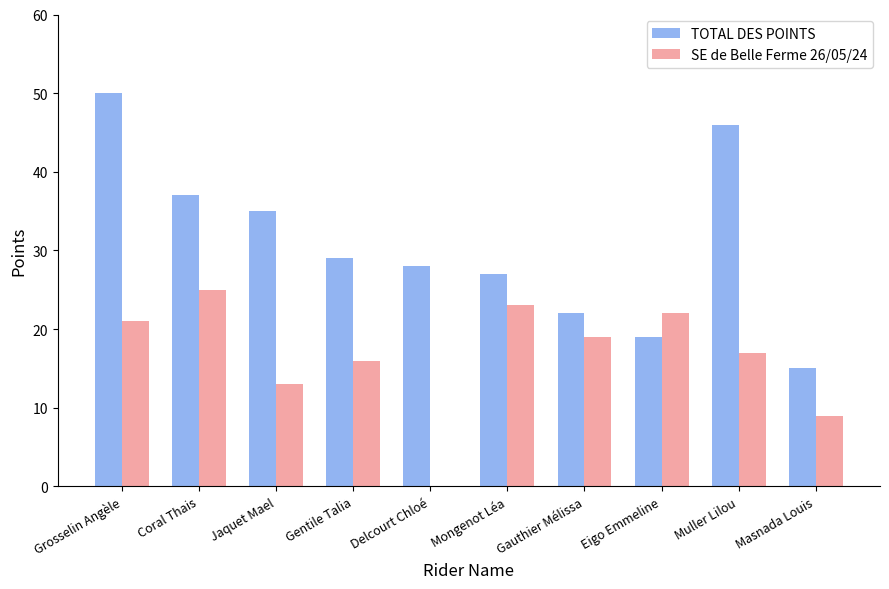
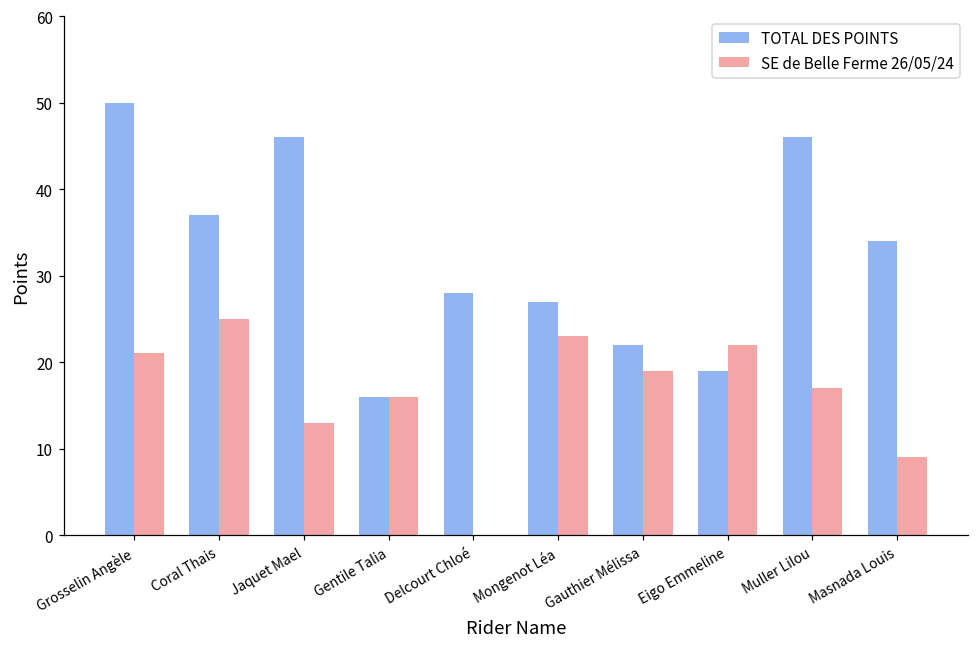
TOTAL DES POINTS, Jaquet Mael: 35 -> 46
TOTAL DES POINTS, Gentile Talia: 29 -> 16
TOTAL DES POINTS, Masnada Louis: 15 -> 34
